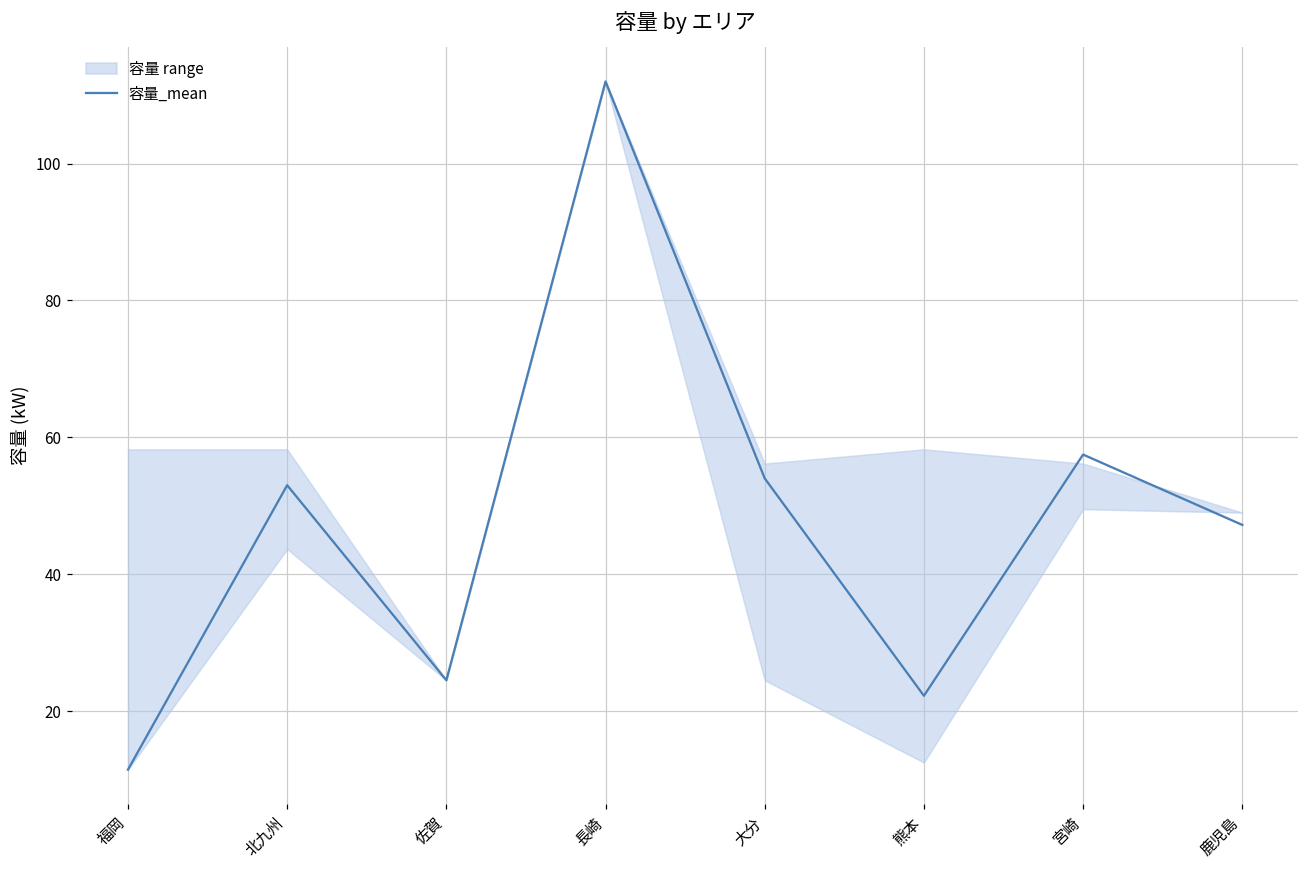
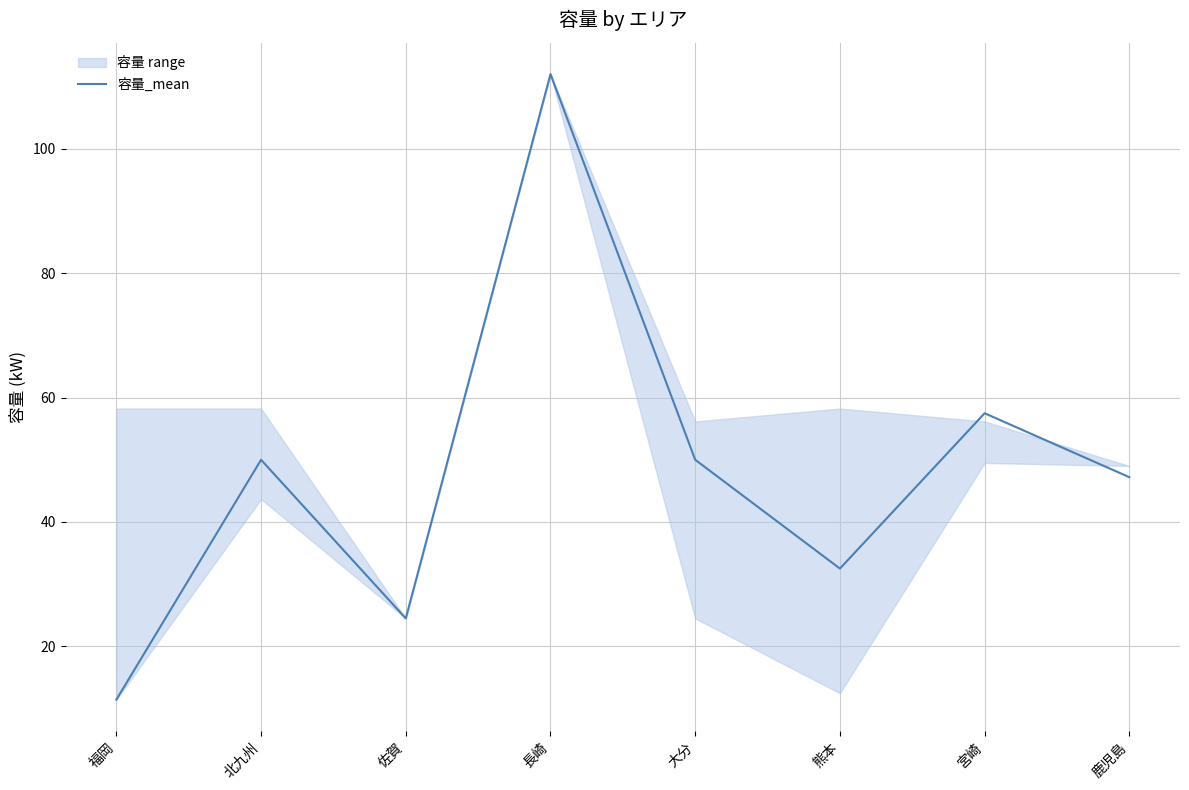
容量_mean, 北九州: 53 -> 50
容量_mean, 大分: 54 -> 50
容量_mean, 熊本: 22 -> 33
